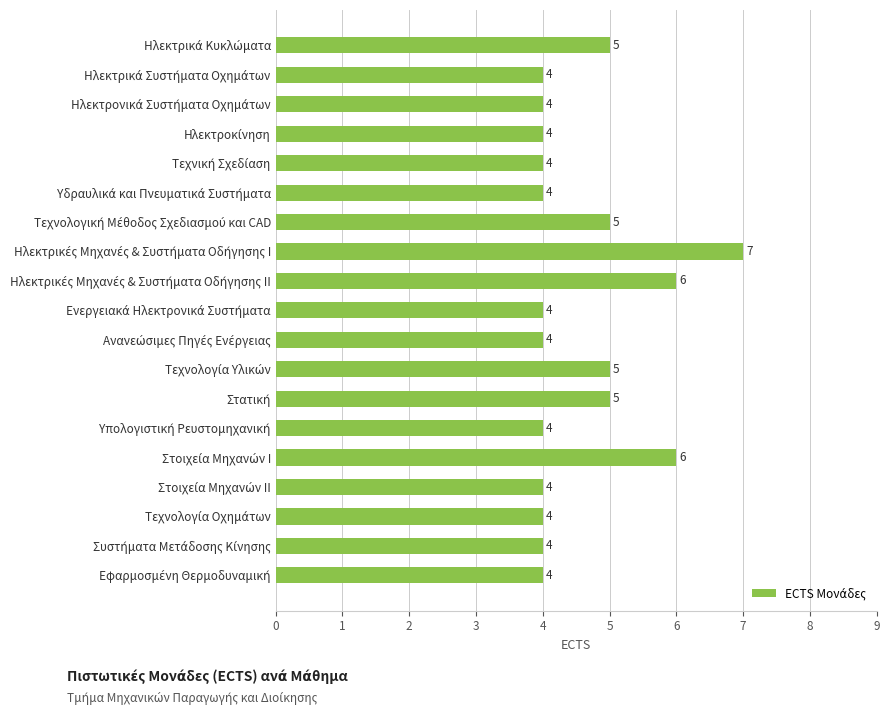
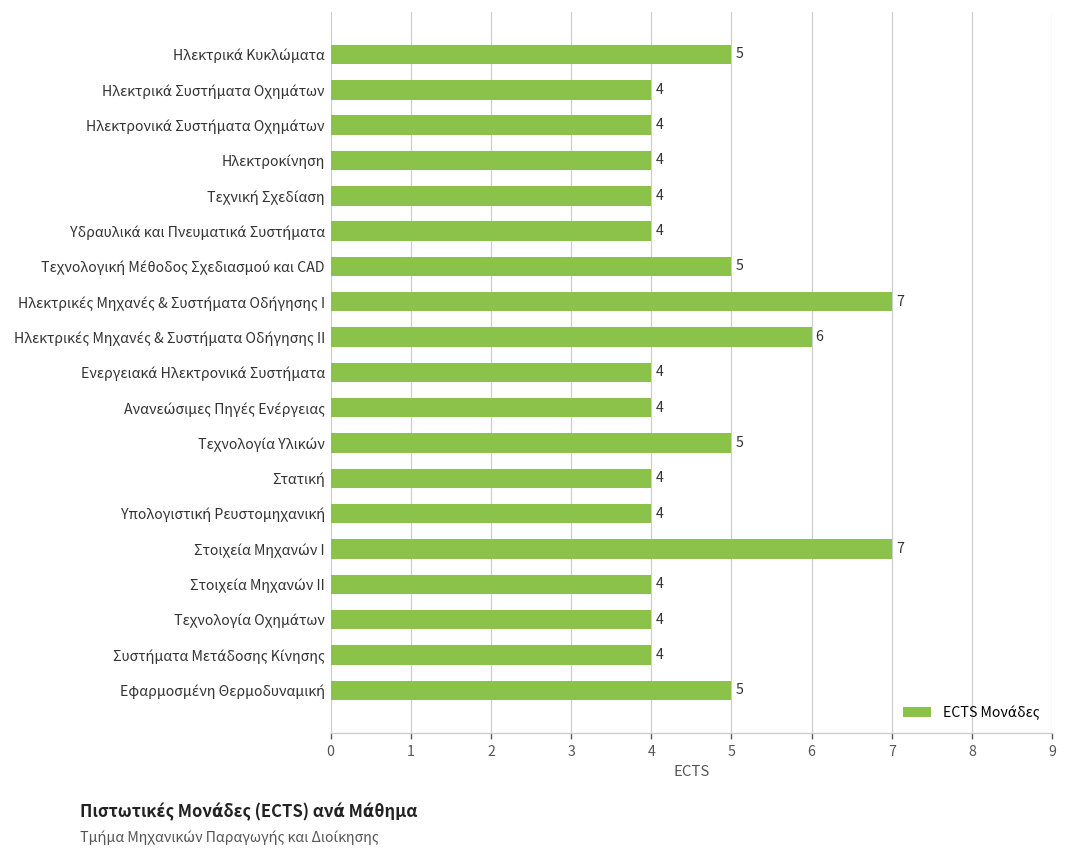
Στατική: 5 -> 4
Στοιχεία Μηχανών Ι: 6 -> 7
Εφαρμοσμένη Θερμοδυναμική: 4 -> 5
